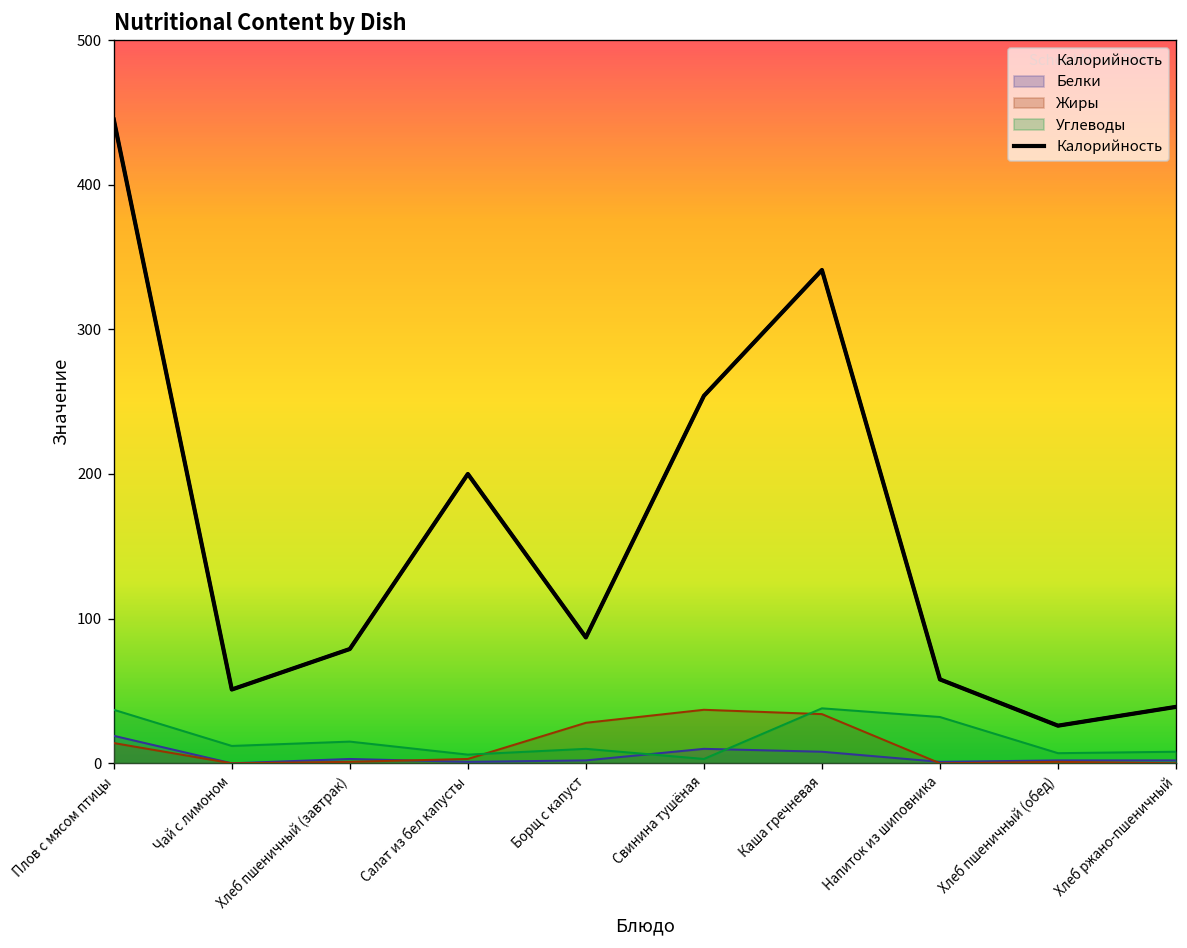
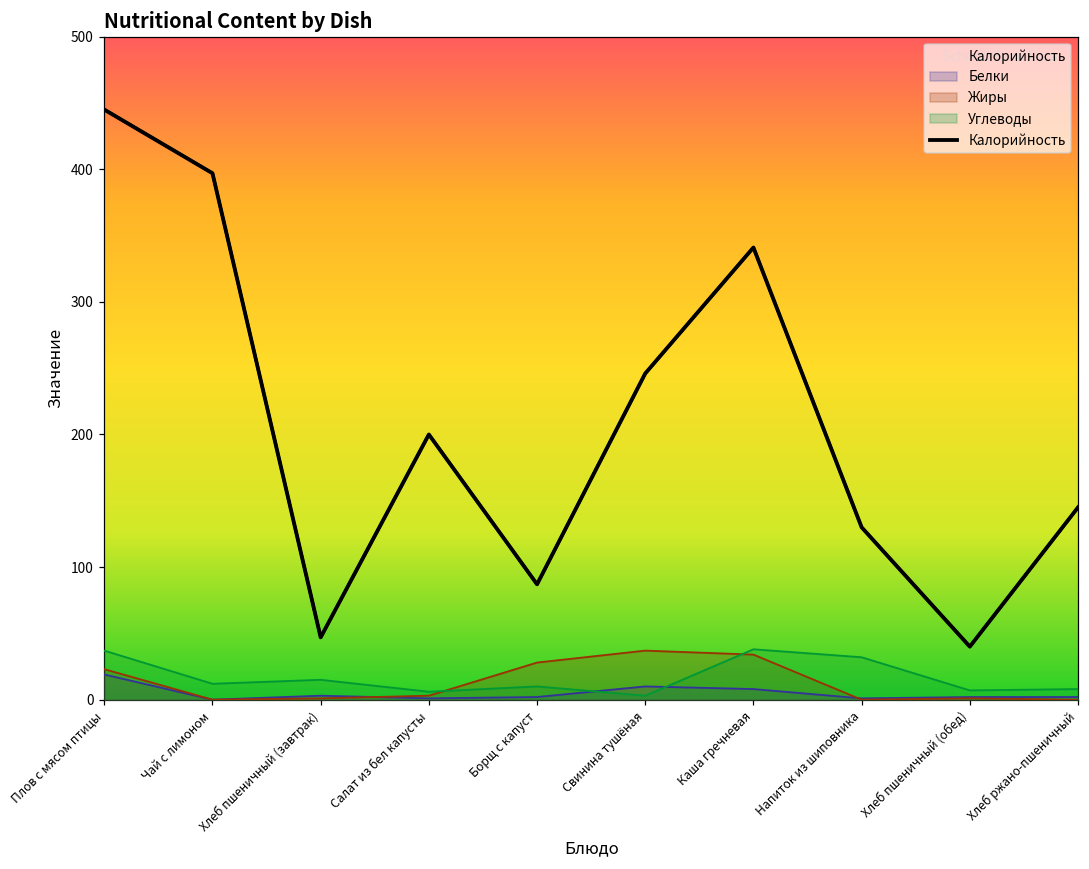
Жиры, Плов с мясом птицы: 14 -> 23
Калорийность, Чай с лимоном: 51 -> 397
Калорийность, Хлеб пшеничный (завтрак): 79 -> 47
Калорийность, Свинина тушёная: 254 -> 246
Калорийность, Напиток из шиповника: 58 -> 130
Калорийность, Хлеб пшеничный (обед): 26 -> 40
Калорийность, Хлеб ржано-пшеничный: 39 -> 145
